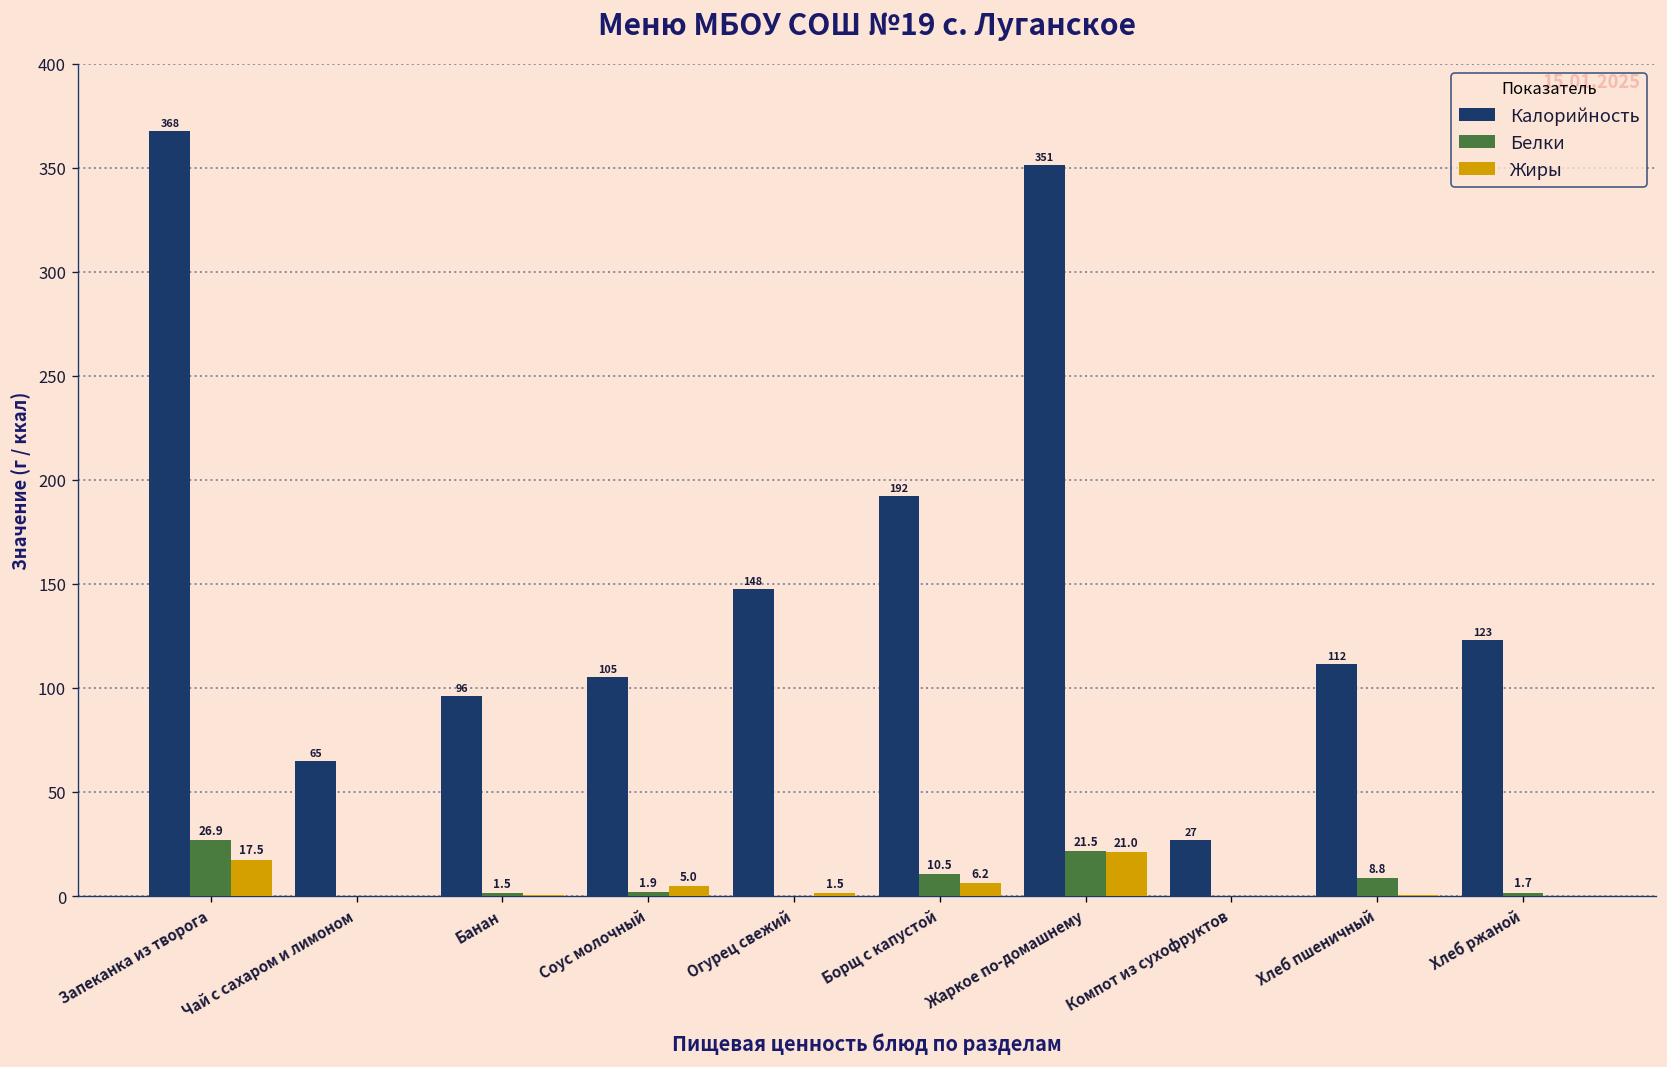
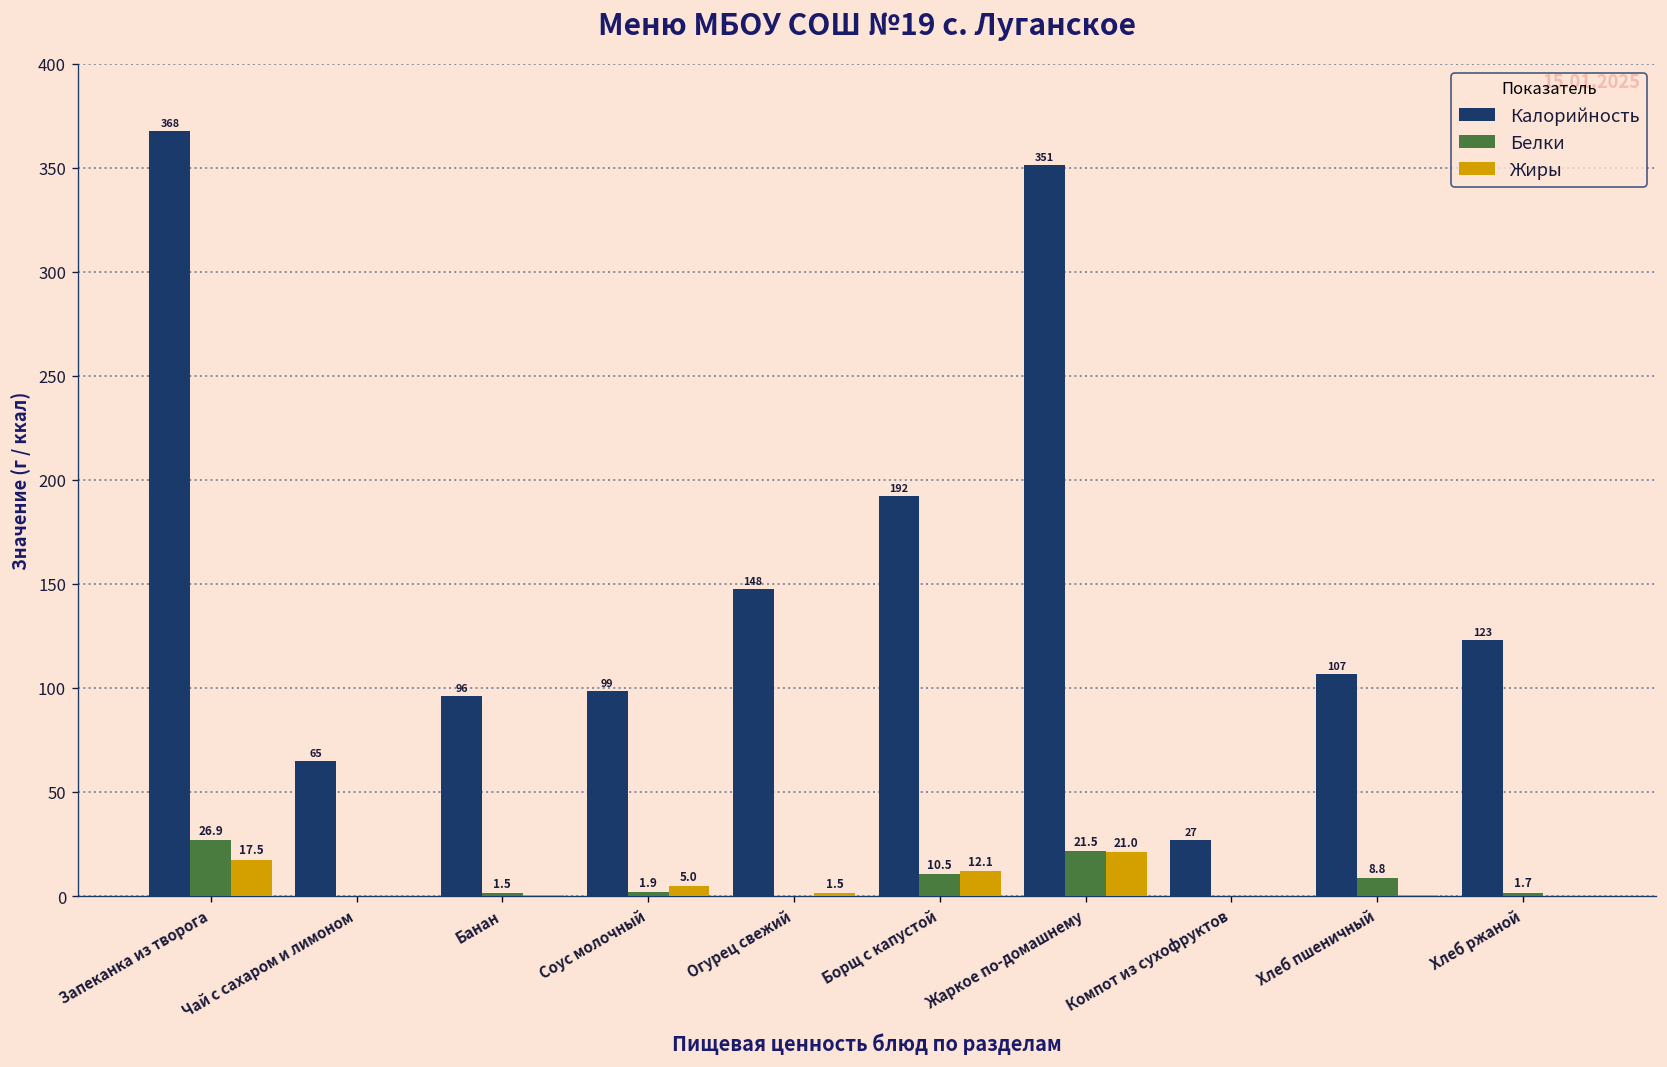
Калорийность, Соус молочный: 105 -> 99
Жиры, Борщ с капустой: 6.2 -> 12.1
Калорийность, Хлеб пшеничный: 112 -> 107
